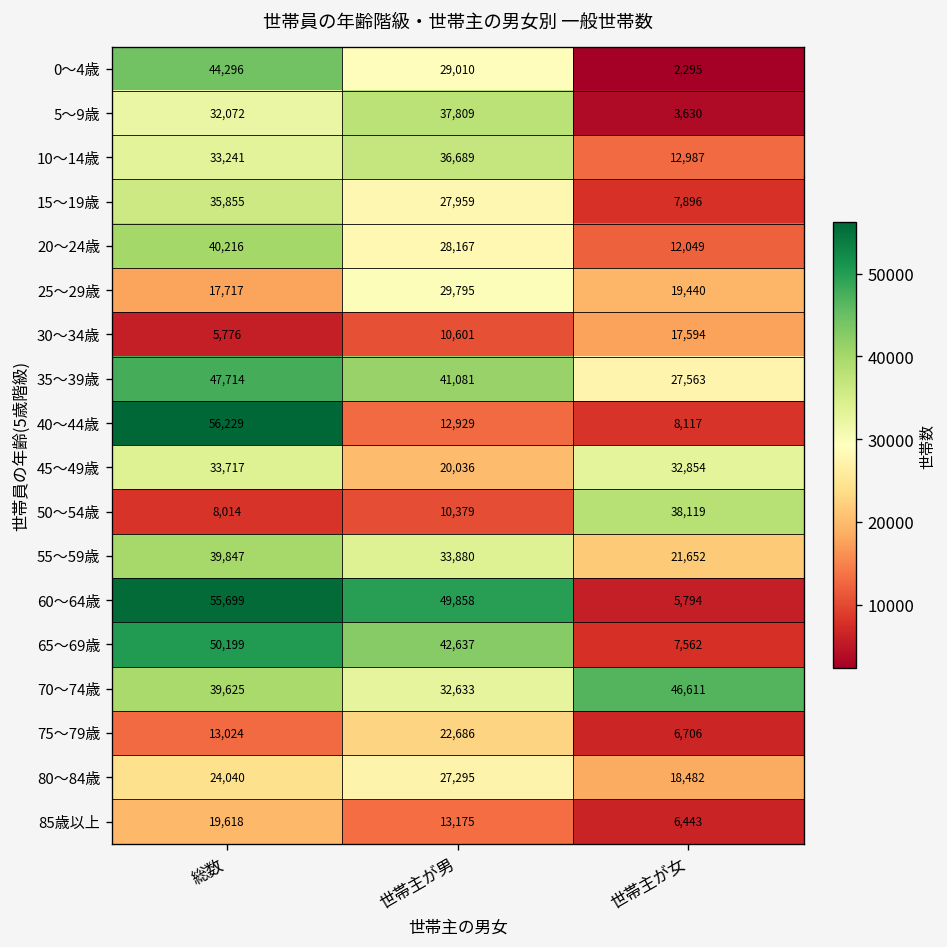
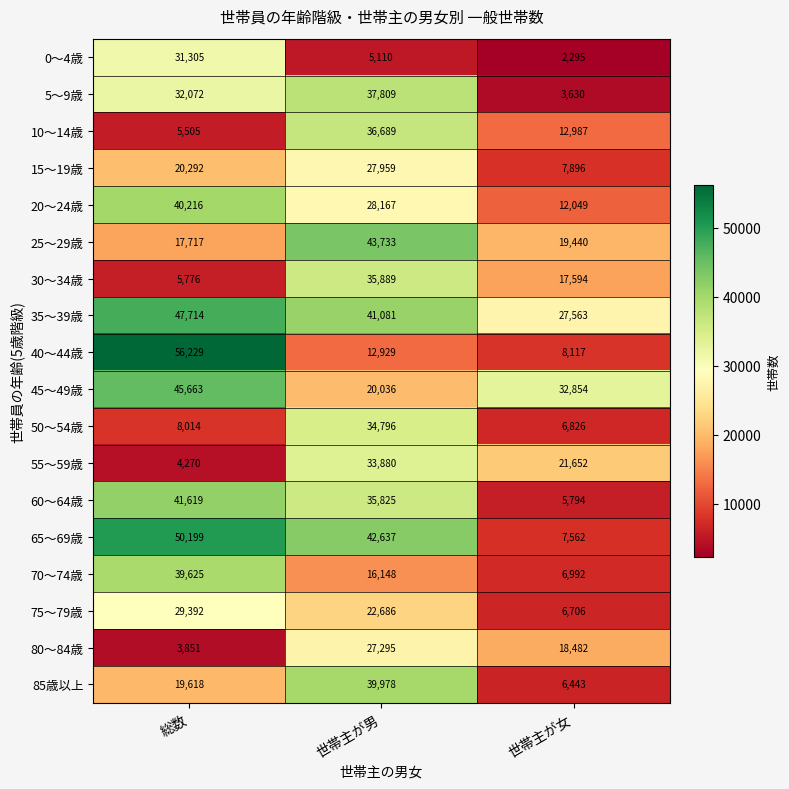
0～4歳, 総数: 44,296 -> 31,305
0～4歳, 世帯主が男: 29,010 -> 5,110
10～14歳, 総数: 33,241 -> 5,505
15～19歳, 総数: 35,855 -> 20,292
25～29歳, 世帯主が男: 29,795 -> 43,733
30～34歳, 世帯主が男: 10,601 -> 35,889
45～49歳, 総数: 33,717 -> 45,663
50～54歳, 世帯主が男: 10,379 -> 34,796
50～54歳, 世帯主が女: 38,119 -> 6,826
55～59歳, 総数: 39,847 -> 4,270
60～64歳, 総数: 55,699 -> 41,619
60～64歳, 世帯主が男: 49,858 -> 35,825
70～74歳, 世帯主が男: 32,633 -> 16,148
70～74歳, 世帯主が女: 46,611 -> 6,992
75～79歳, 総数: 13,024 -> 29,392
80～84歳, 総数: 24,040 -> 3,851
85歳以上, 世帯主が男: 13,175 -> 39,978
